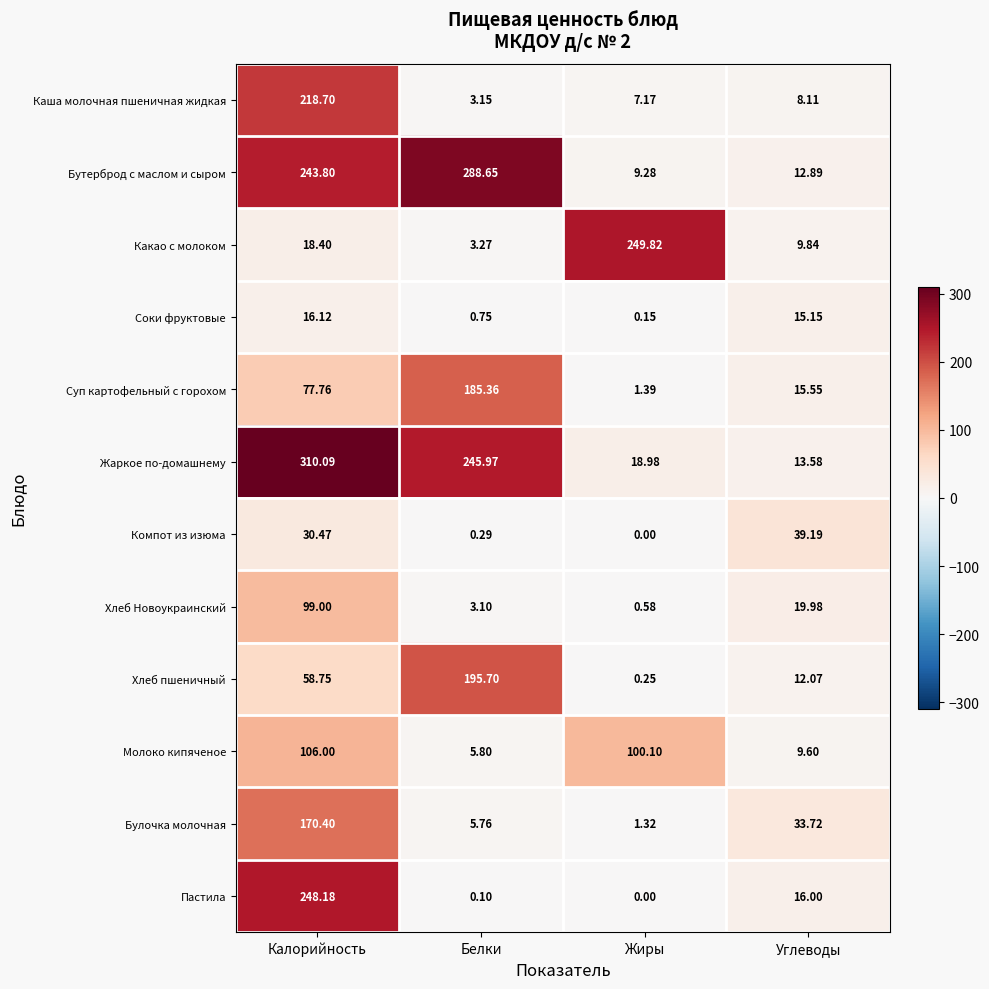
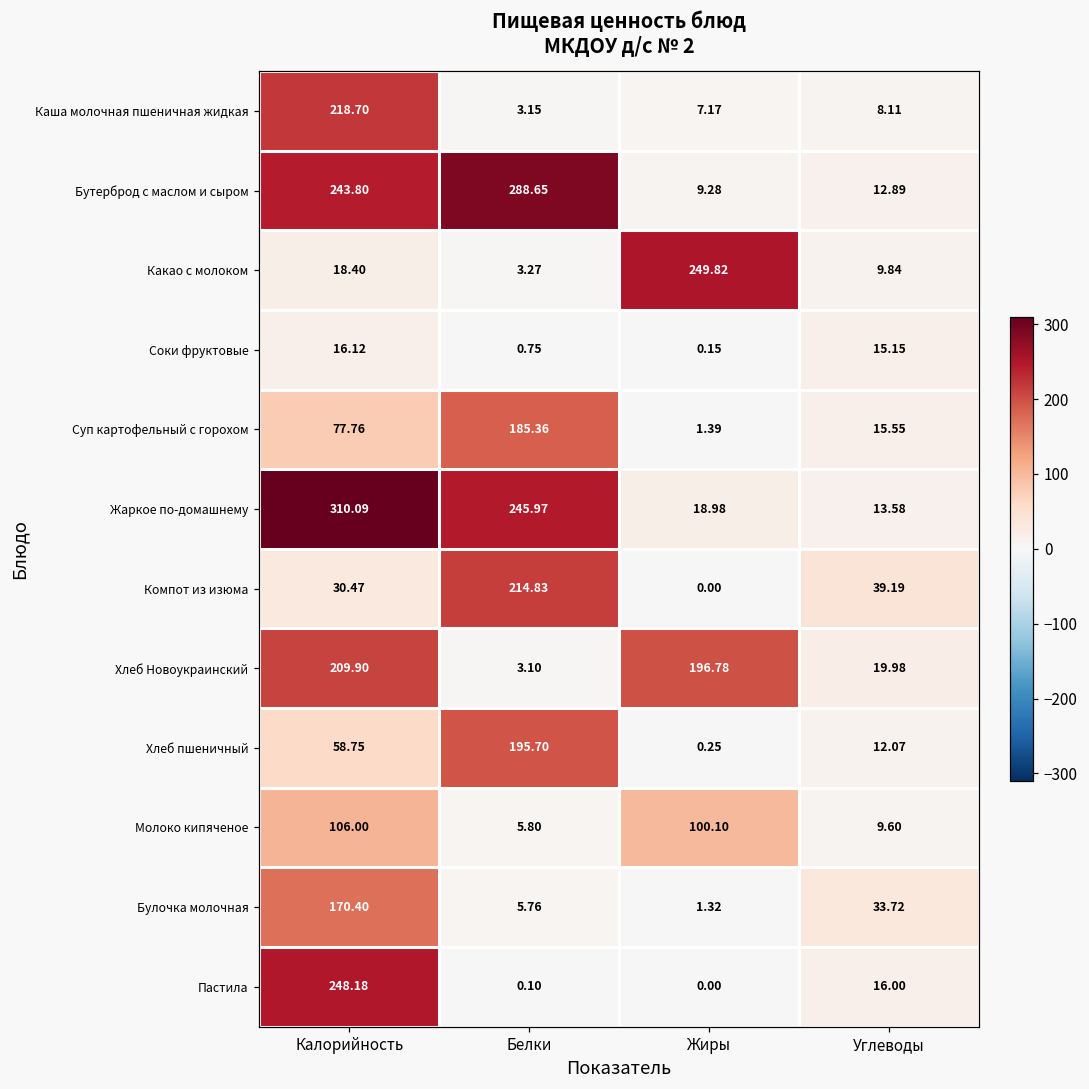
Компот из изюма, Белки: 0.29 -> 214.83
Хлеб Новоукраинский, Калорийность: 99.00 -> 209.90
Хлеб Новоукраинский, Жиры: 0.58 -> 196.78
